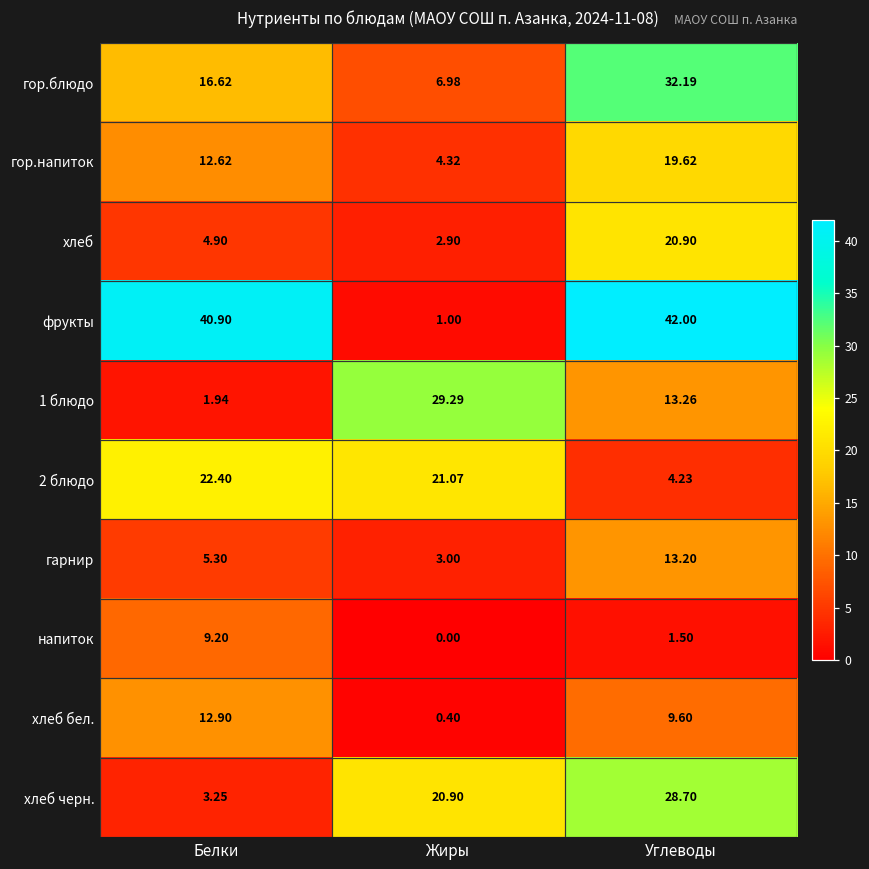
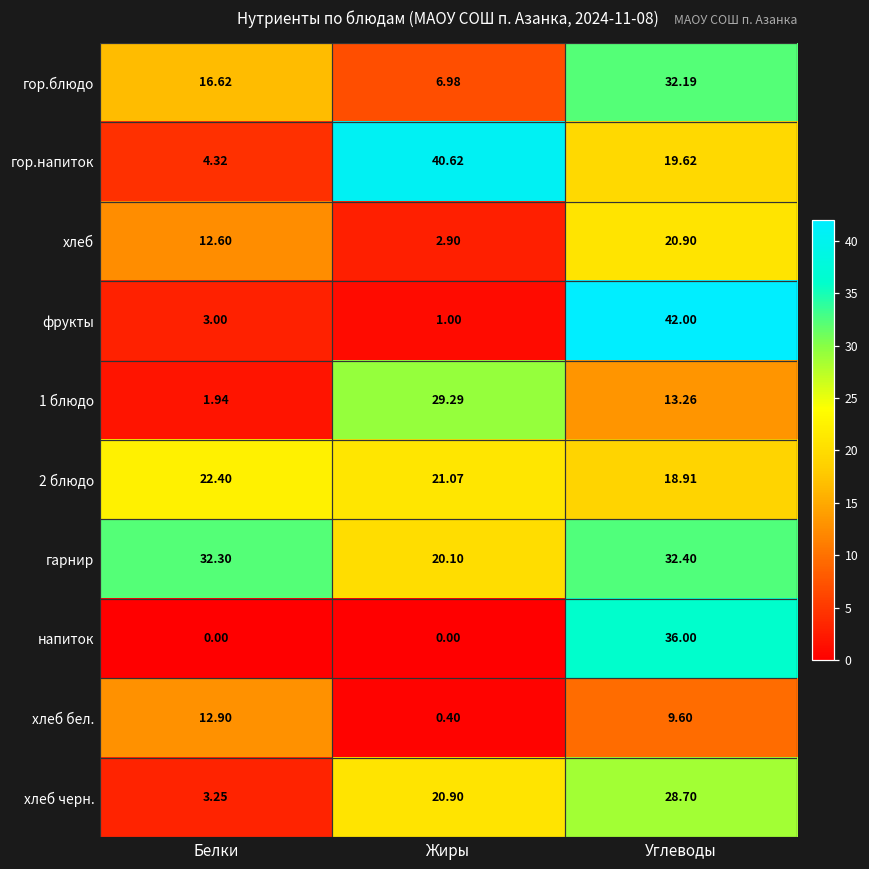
гор.напиток, Белки: 12.62 -> 4.32
гор.напиток, Жиры: 4.32 -> 40.62
хлеб, Белки: 4.90 -> 12.60
фрукты, Белки: 40.90 -> 3.00
2 блюдо, Углеводы: 4.23 -> 18.91
гарнир, Белки: 5.30 -> 32.30
гарнир, Жиры: 3.00 -> 20.10
гарнир, Углеводы: 13.20 -> 32.40
напиток, Белки: 9.20 -> 0.00
напиток, Углеводы: 1.50 -> 36.00
